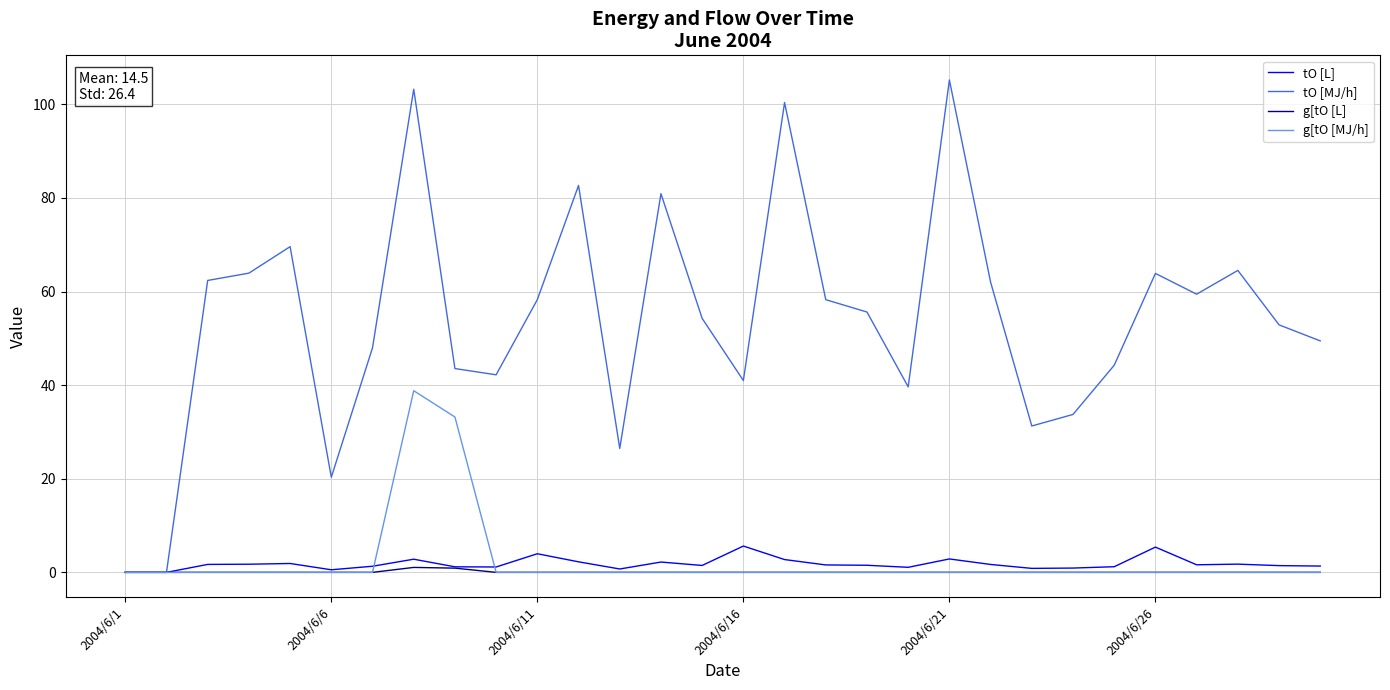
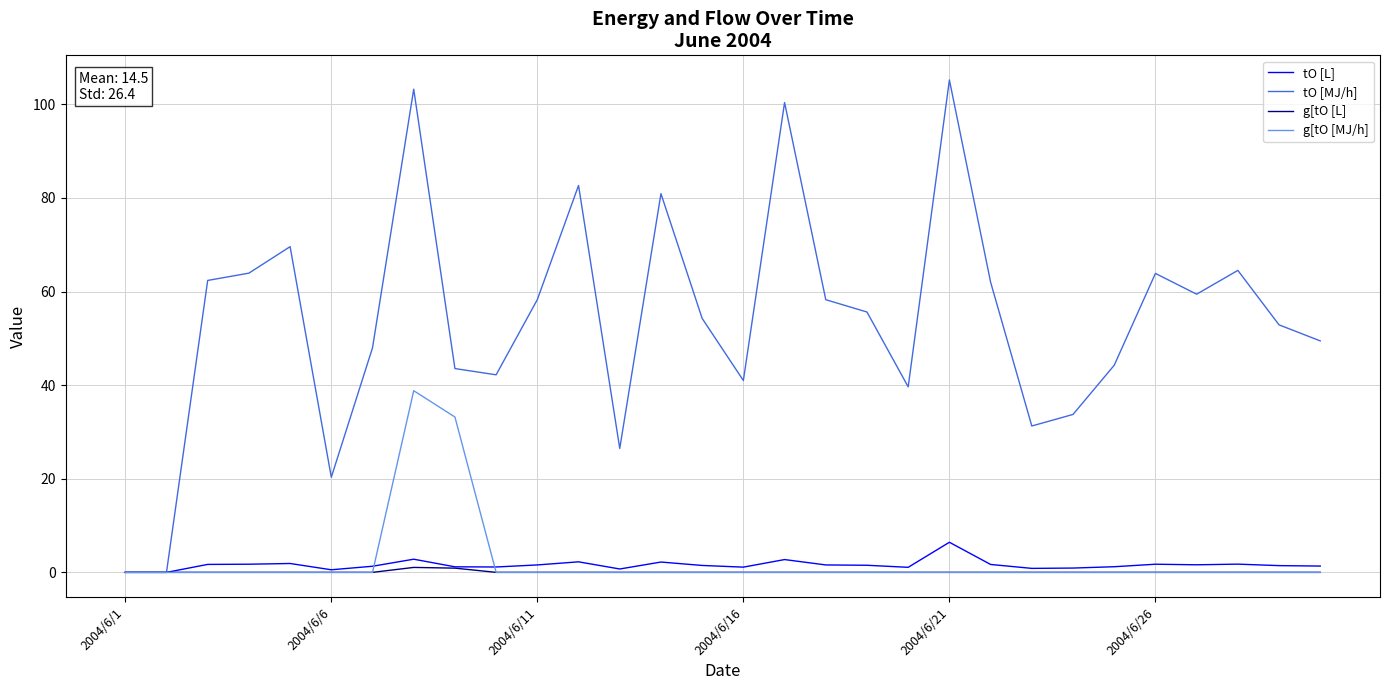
tO [L], 2004/6/11: 4 -> 2
tO [L], 2004/6/16: 6 -> 1
tO [L], 2004/6/21: 3 -> 6
tO [L], 2004/6/26: 5 -> 2
